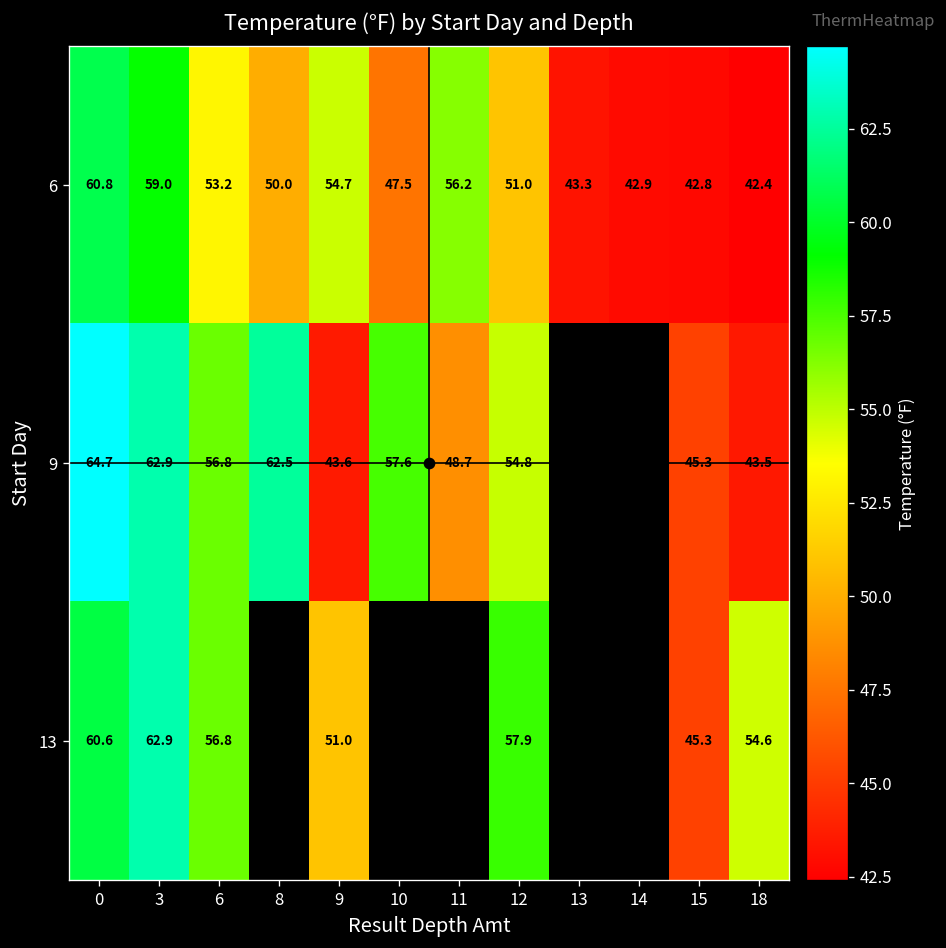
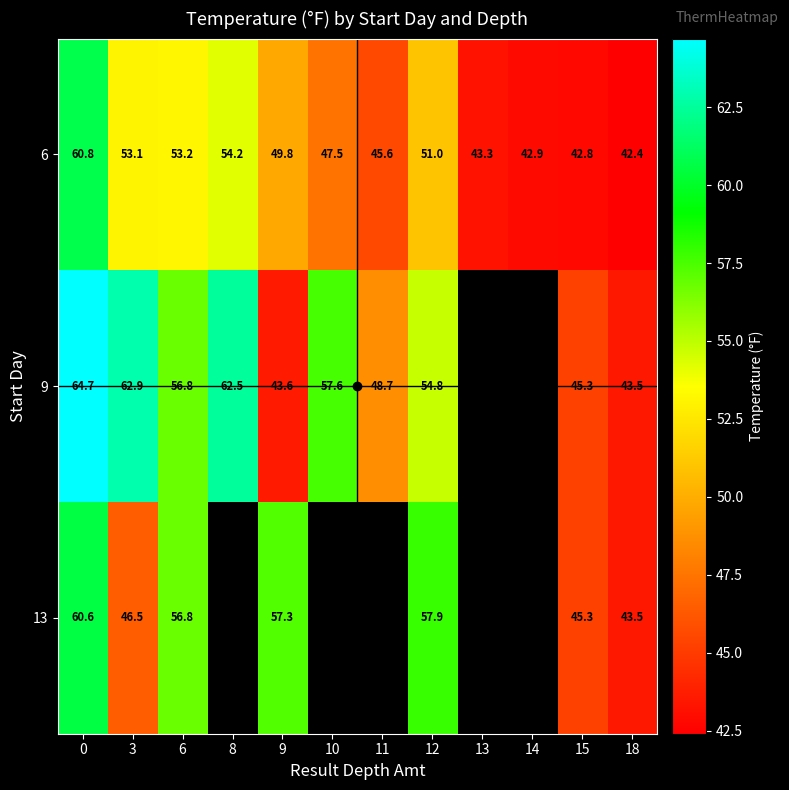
6, 3: 59.0 -> 53.1
6, 8: 50.0 -> 54.2
6, 9: 54.7 -> 49.8
6, 11: 56.2 -> 45.6
13, 3: 62.9 -> 46.5
13, 9: 51.0 -> 57.3
13, 18: 54.6 -> 43.5
